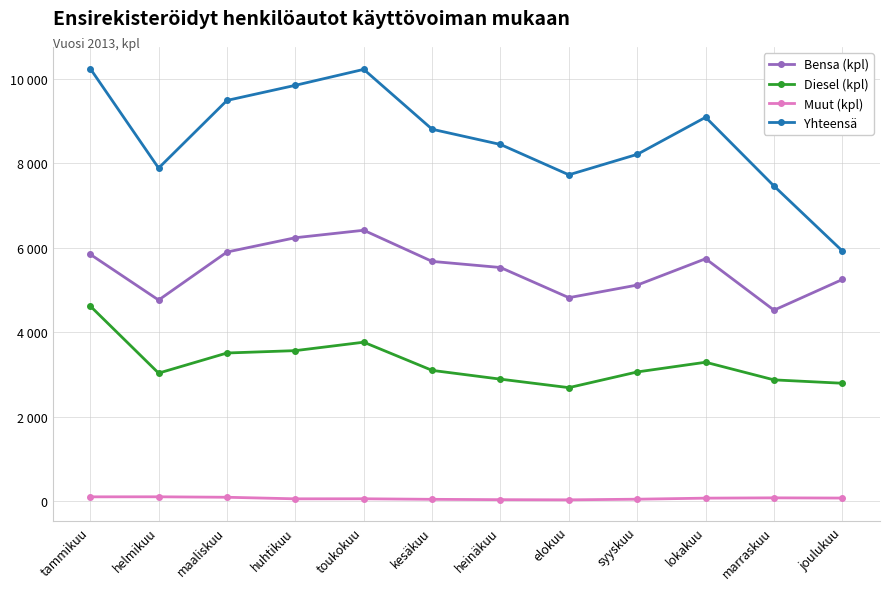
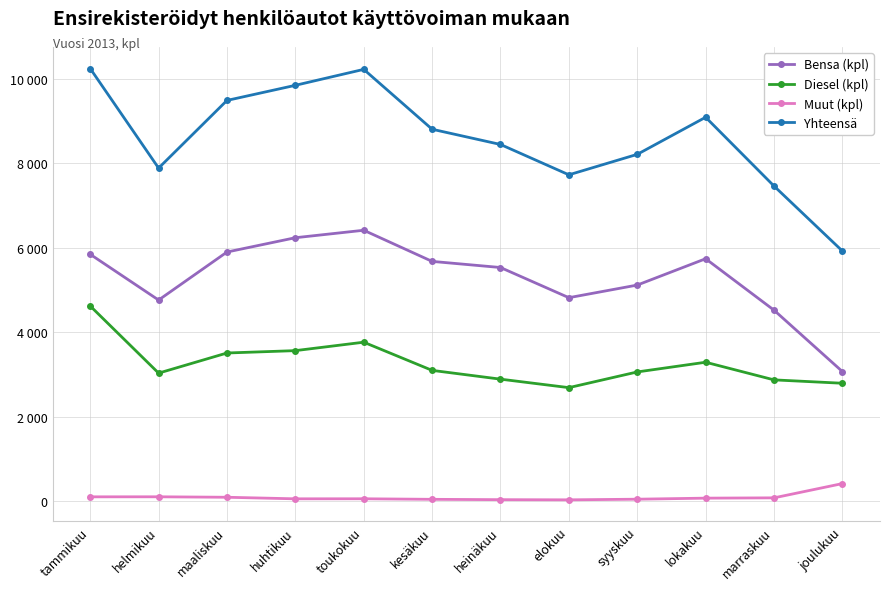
Bensa (kpl), joulukuu: 5200 -> 3100
Muut (kpl), joulukuu: 100 -> 400
